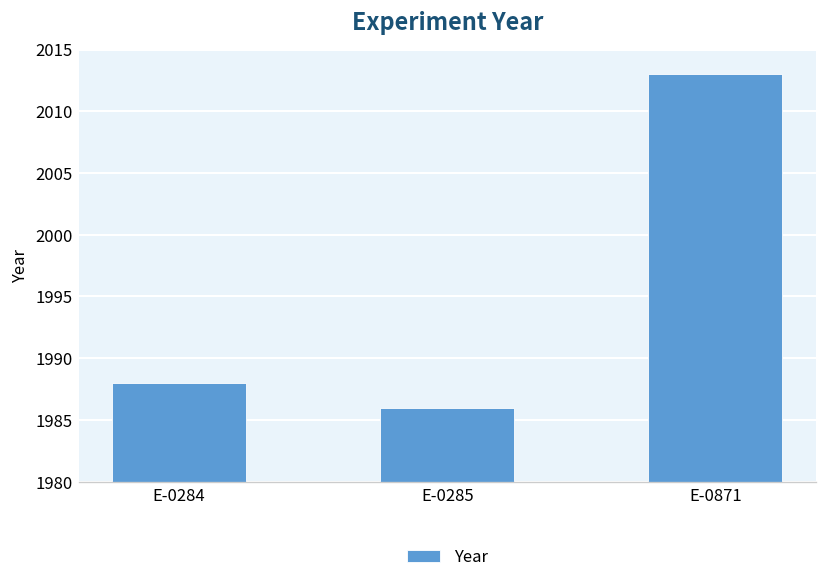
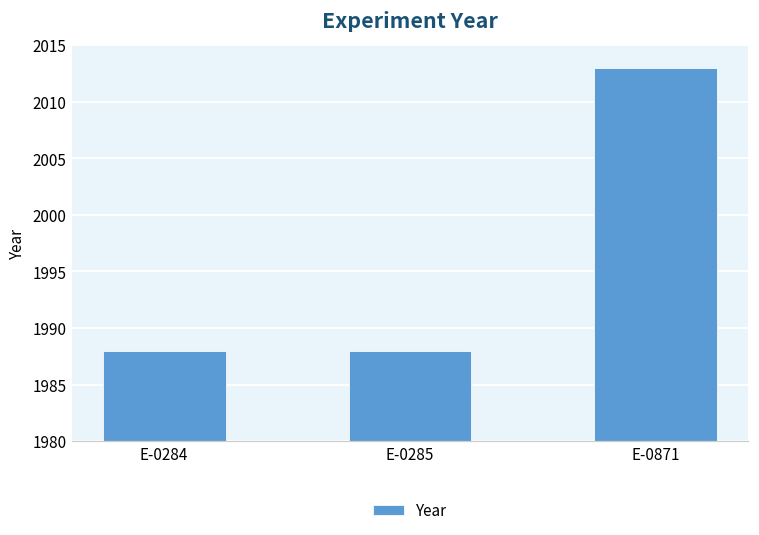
E-0285: 1986 -> 1988
